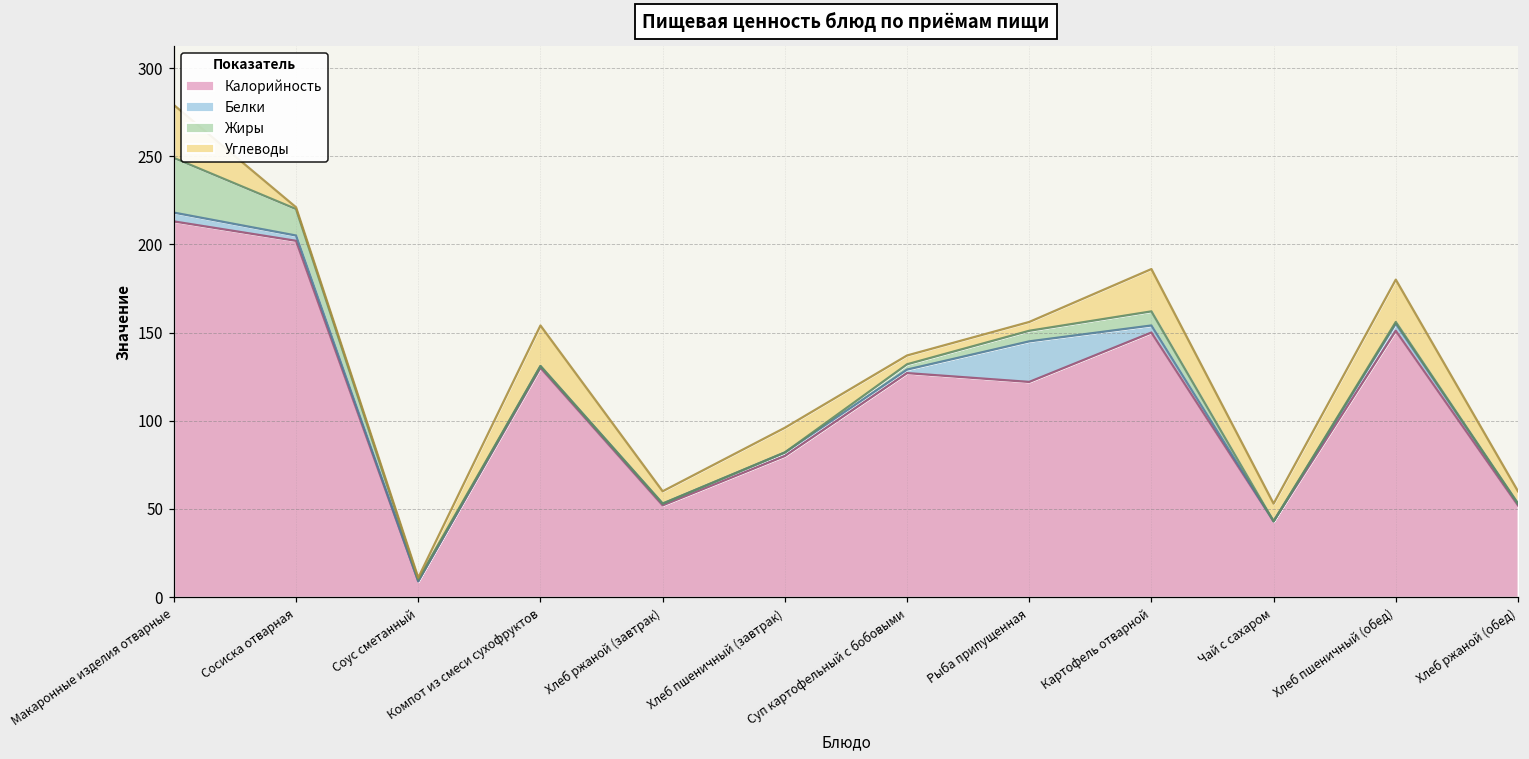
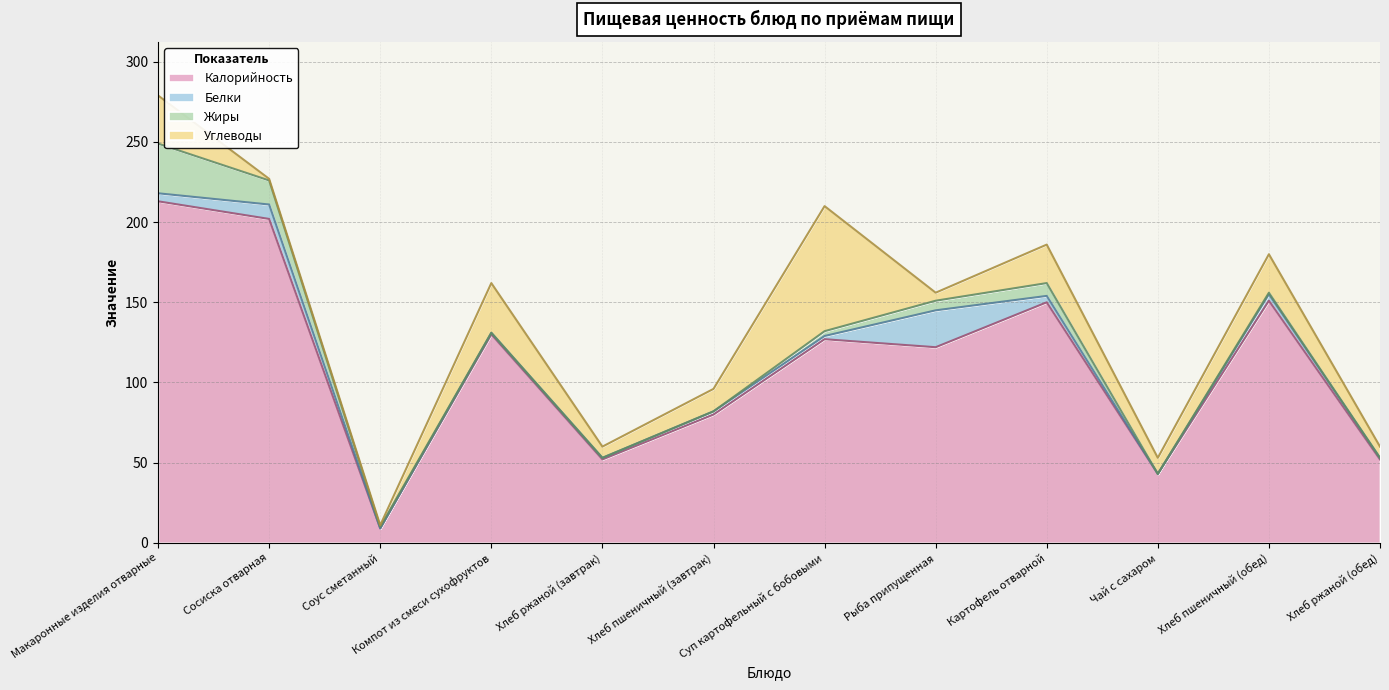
Белки, Сосиска отварная: 3 -> 9
Углеводы, Компот из смеси сухофруктов: 23 -> 31
Углеводы, Суп картофельный с бобовыми: 5 -> 78
